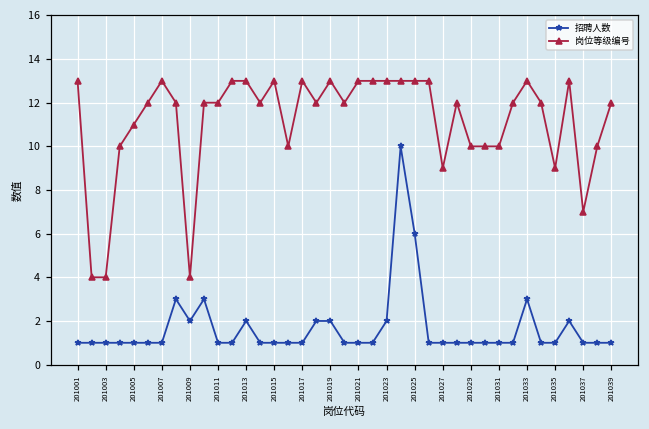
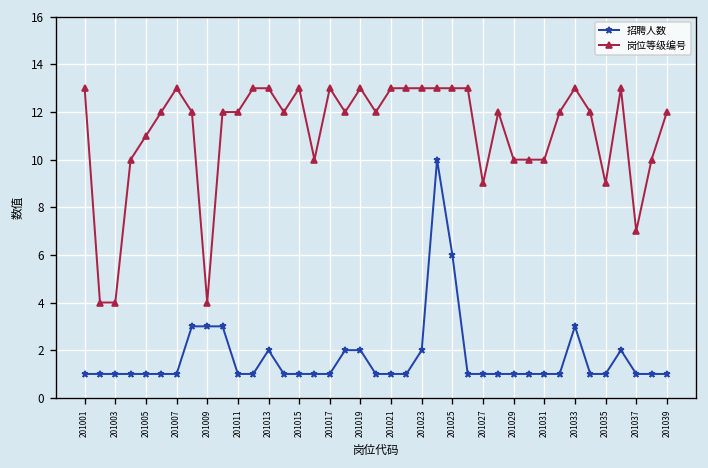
招聘人数, 201009: 2 -> 3
